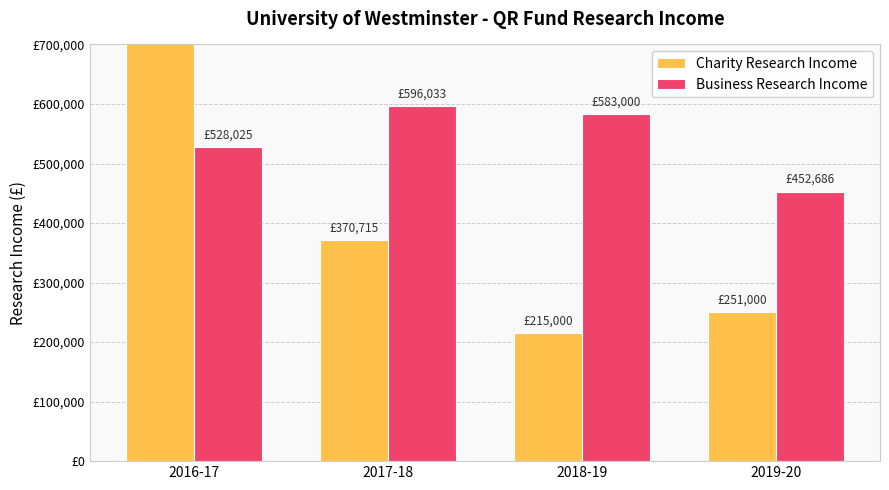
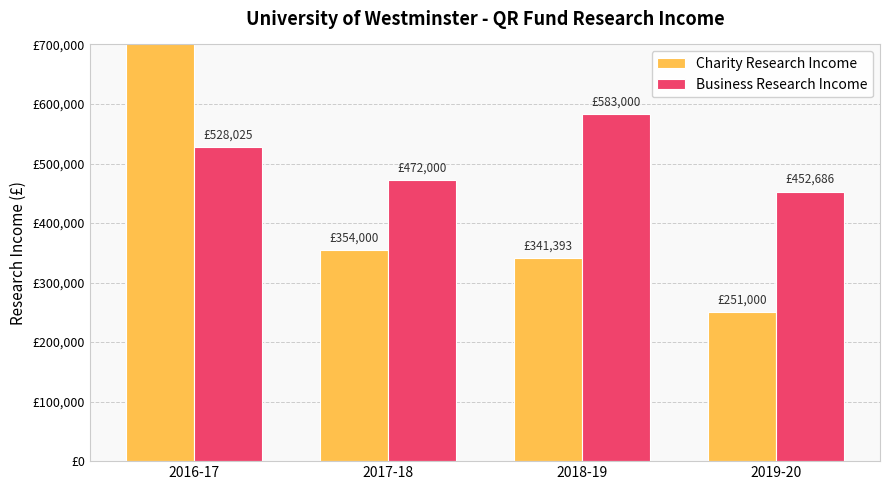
Charity Research Income, 2017-18: £370,715 -> £354,000
Business Research Income, 2017-18: £596,033 -> £472,000
Charity Research Income, 2018-19: £215,000 -> £341,393
